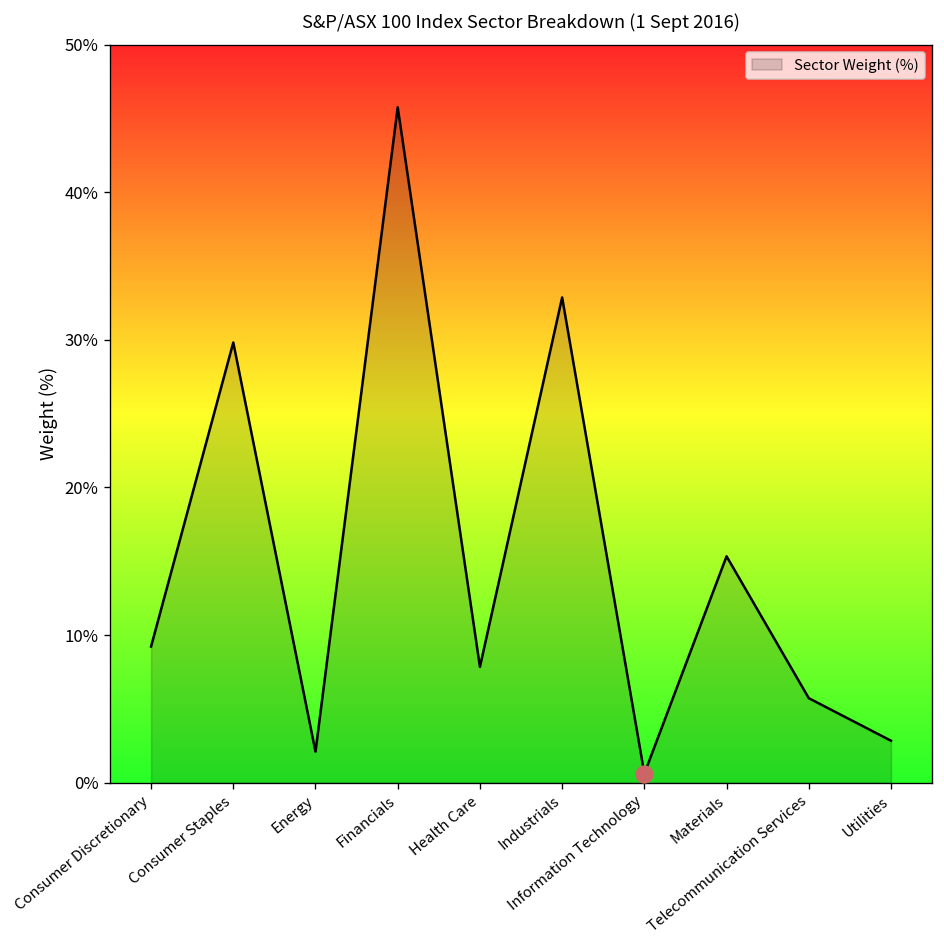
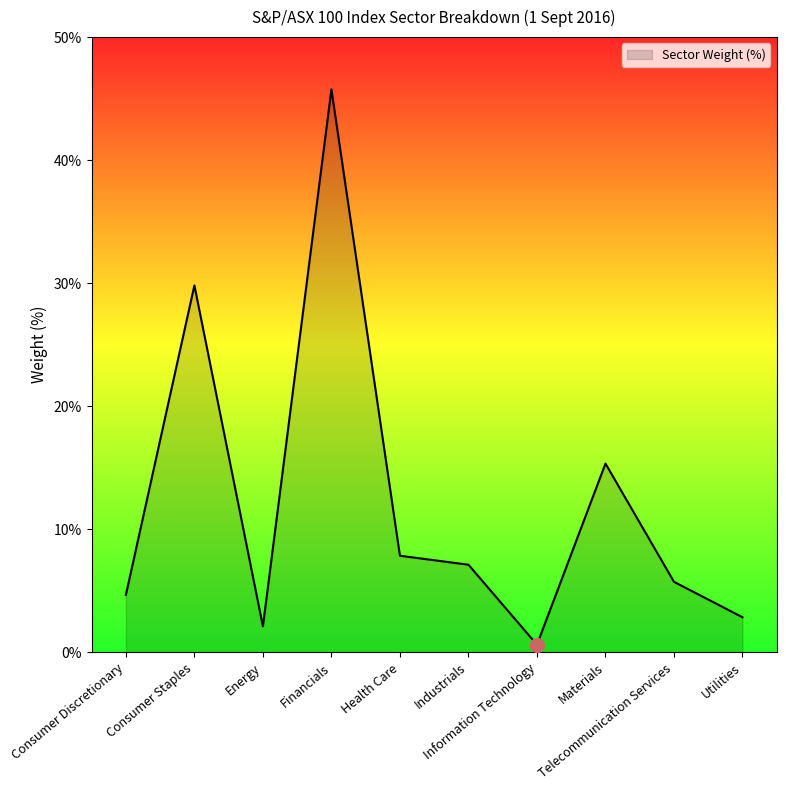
Sector Weight (%), Consumer Discretionary: 9.2% -> 4.7%
Sector Weight (%), Industrials: 32.9% -> 7.1%
